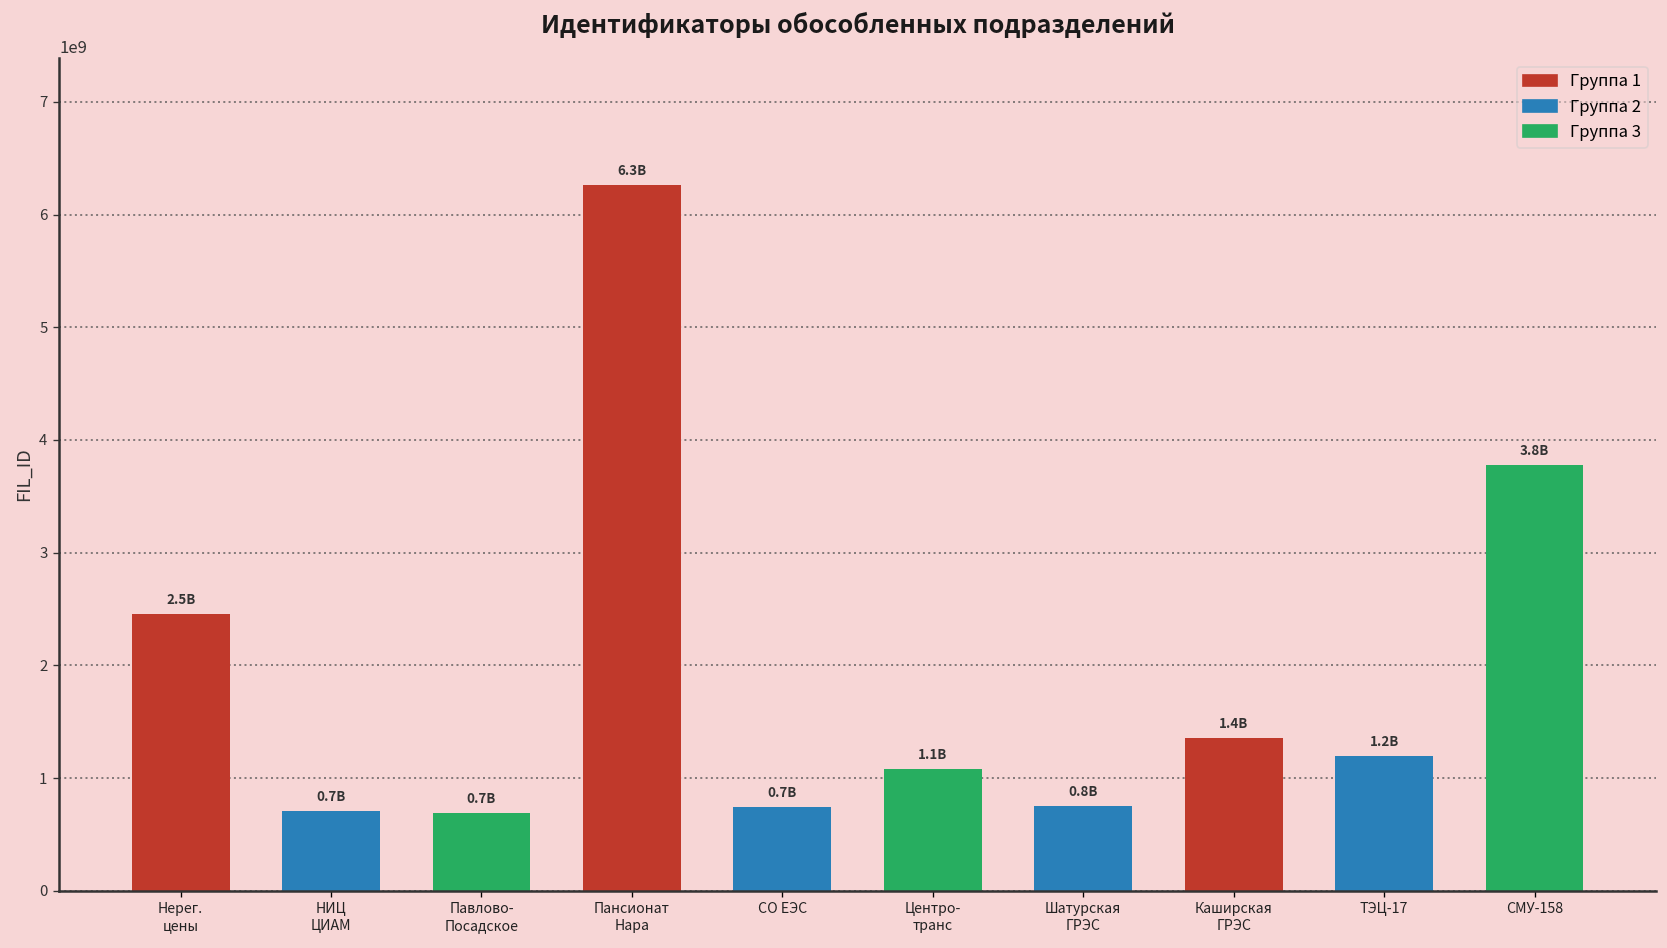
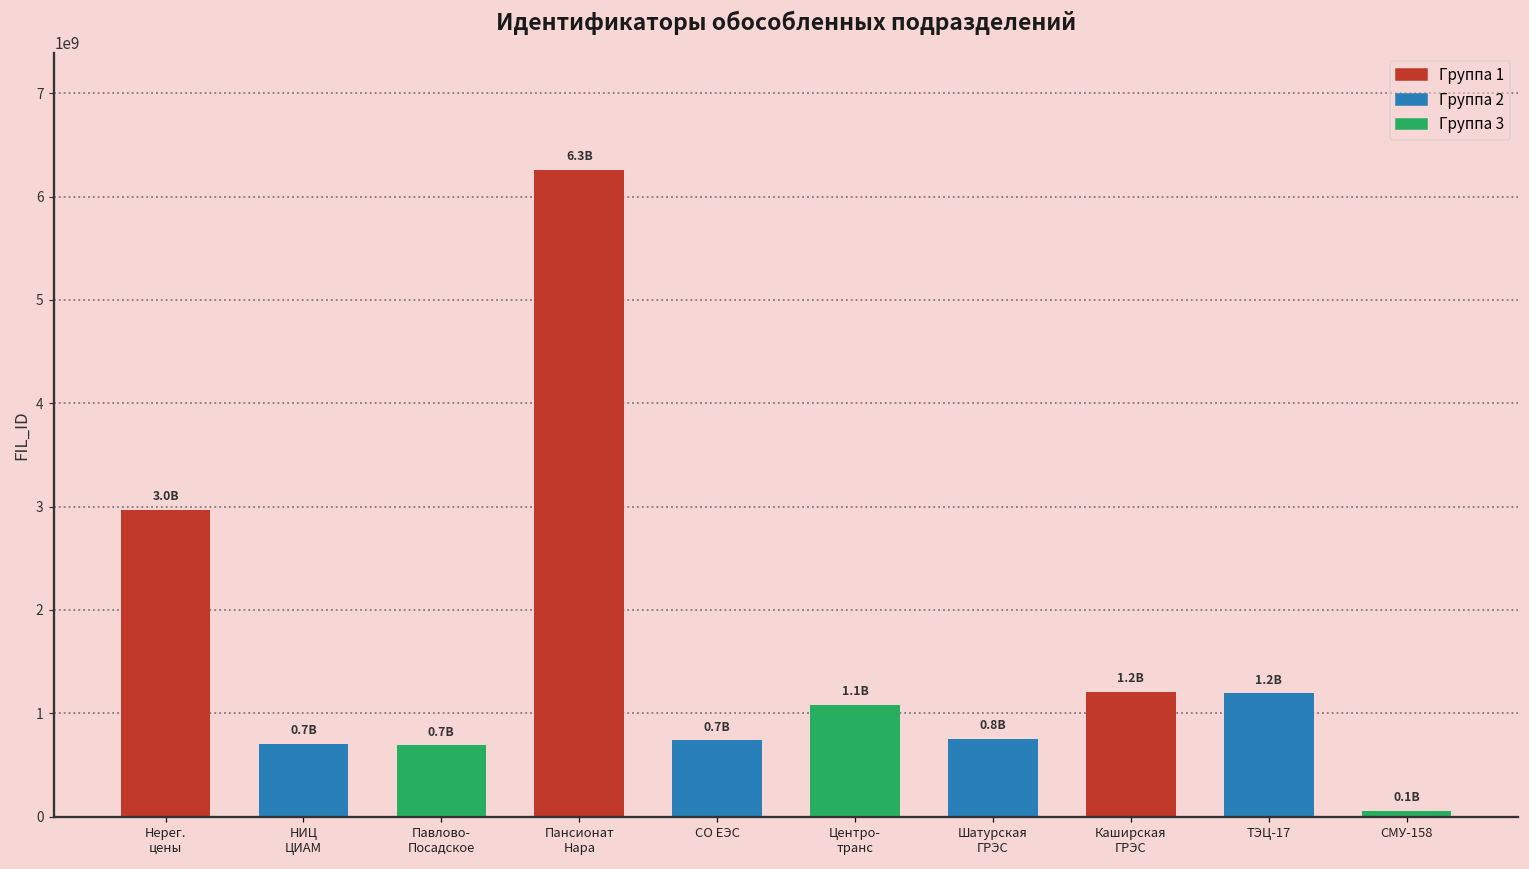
Нерег. цены: 2.5B -> 3.0B
Каширская ГРЭС: 1.4B -> 1.2B
СМУ-158: 3.8B -> 0.1B
